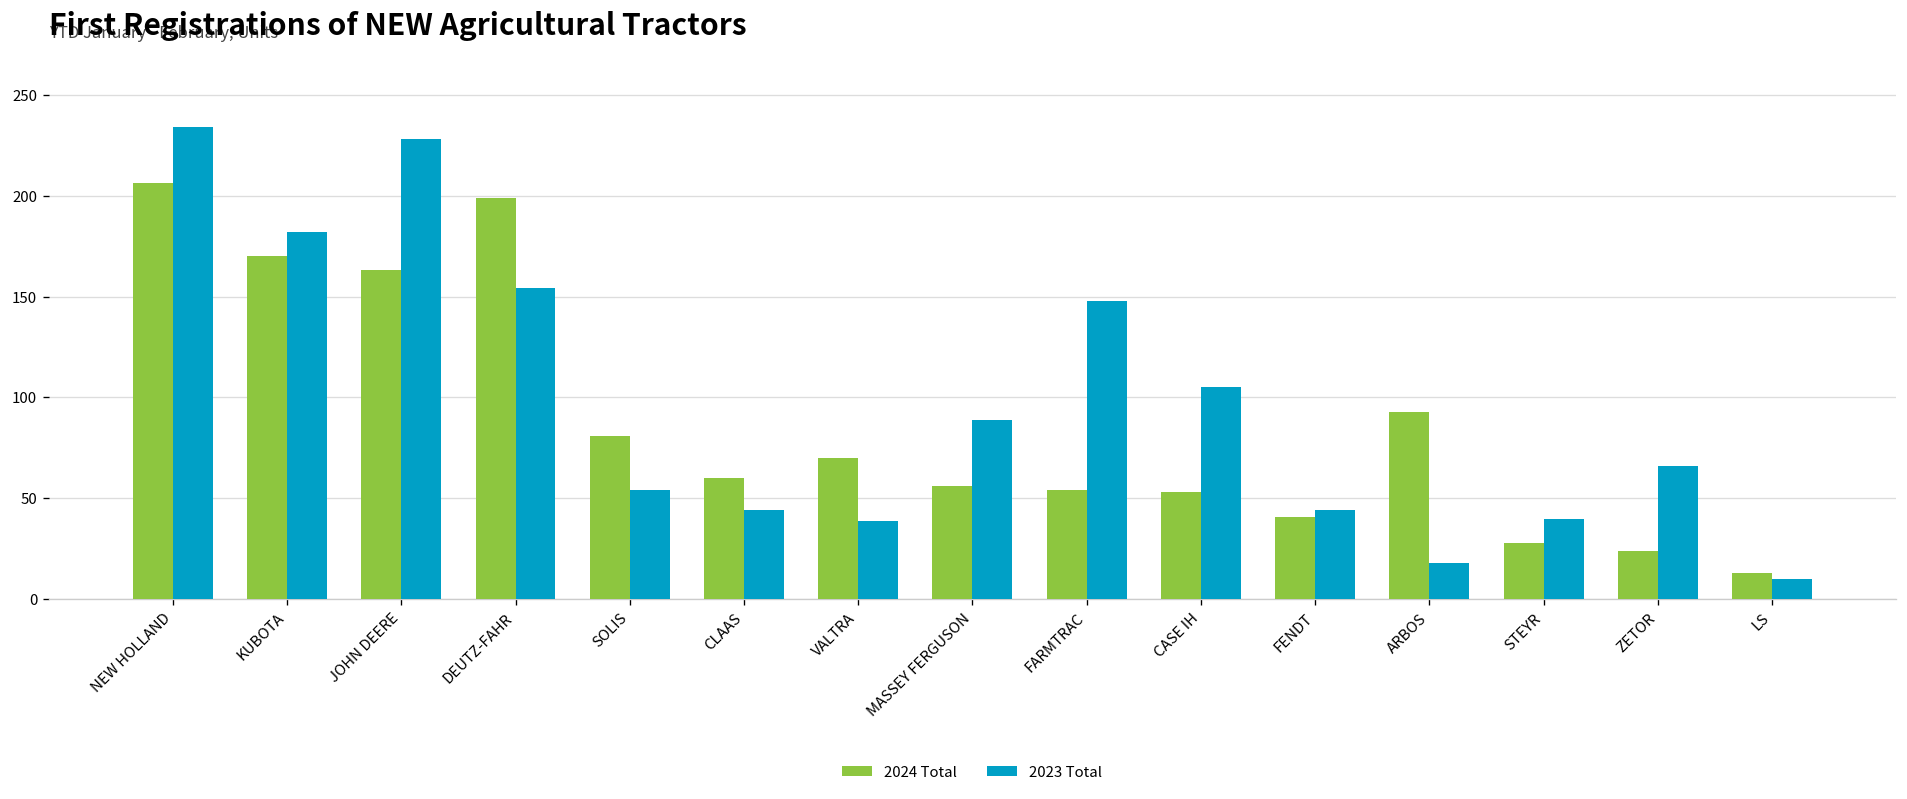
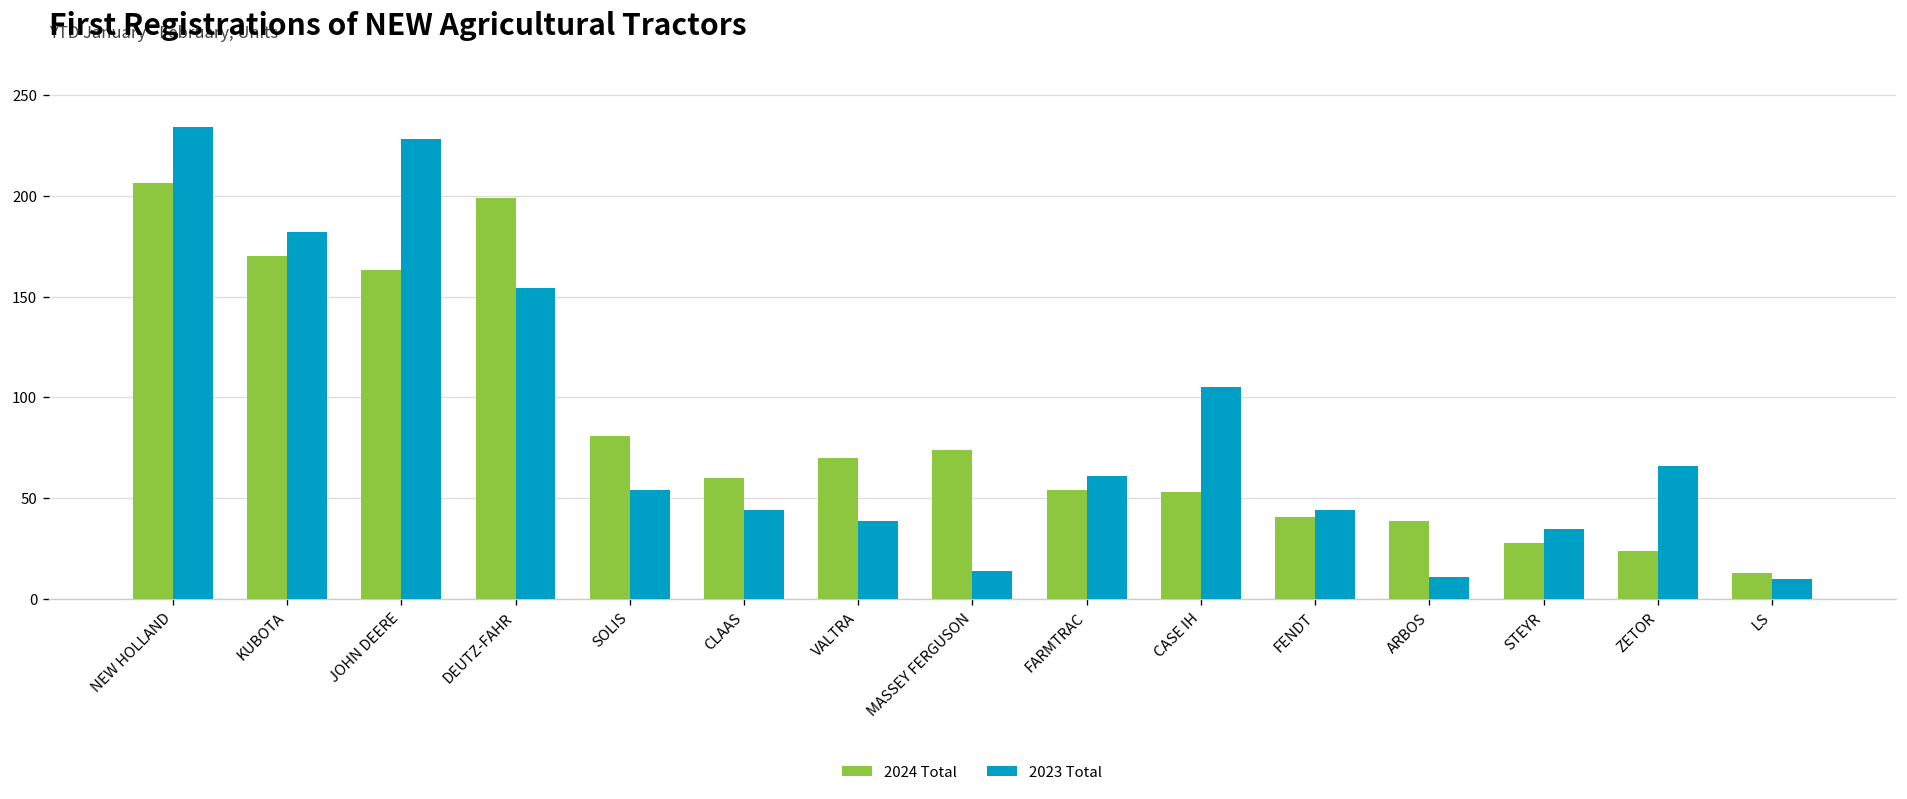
2024 Total, MASSEY FERGUSON: 56 -> 74
2023 Total, MASSEY FERGUSON: 89 -> 14
2023 Total, FARMTRAC: 148 -> 61
2024 Total, ARBOS: 93 -> 39
2023 Total, ARBOS: 18 -> 11
2023 Total, STEYR: 40 -> 35
